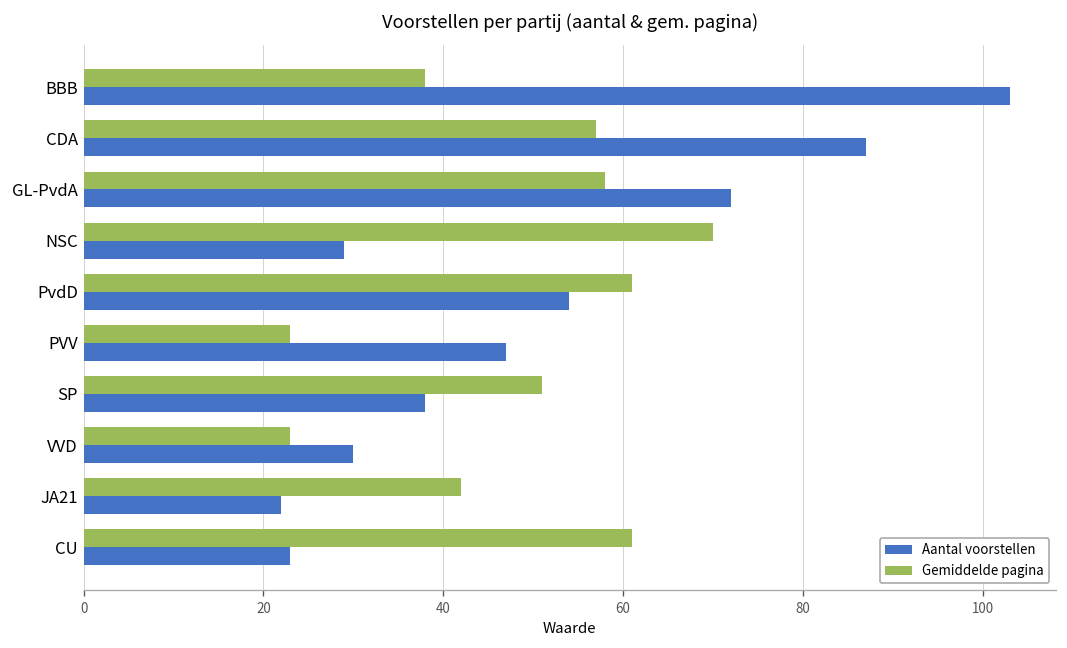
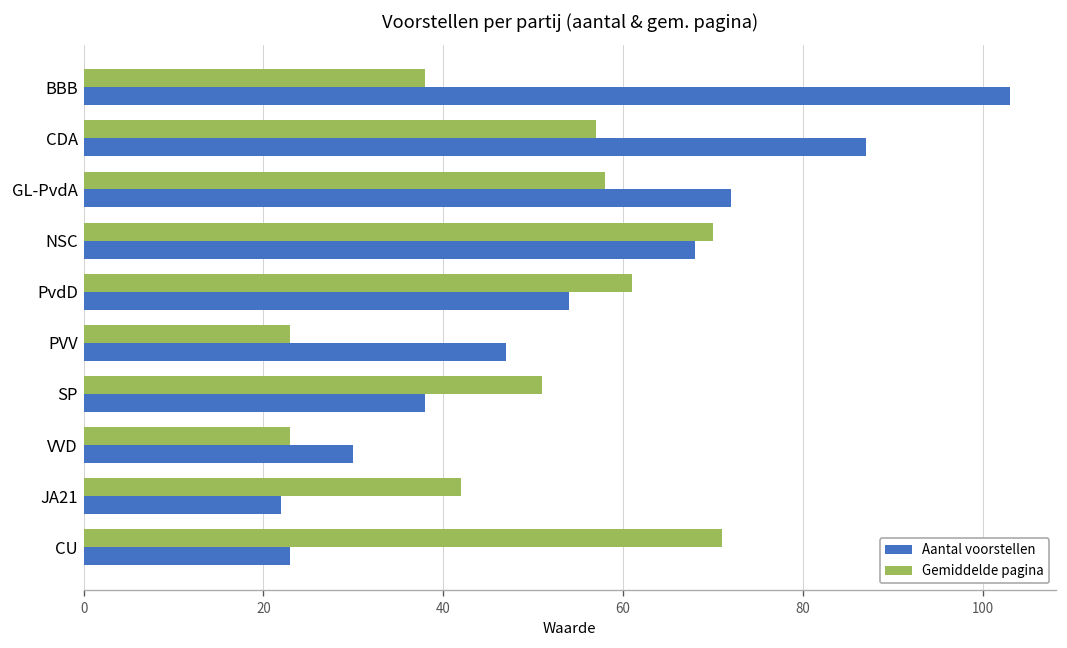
Aantal voorstellen, NSC: 29 -> 68
Gemiddelde pagina, CU: 61 -> 71
